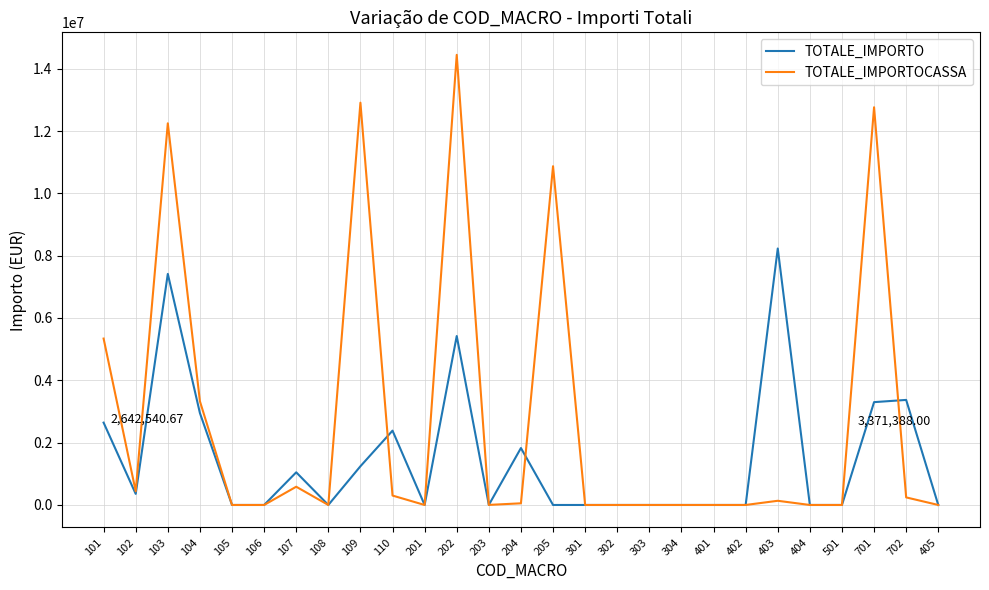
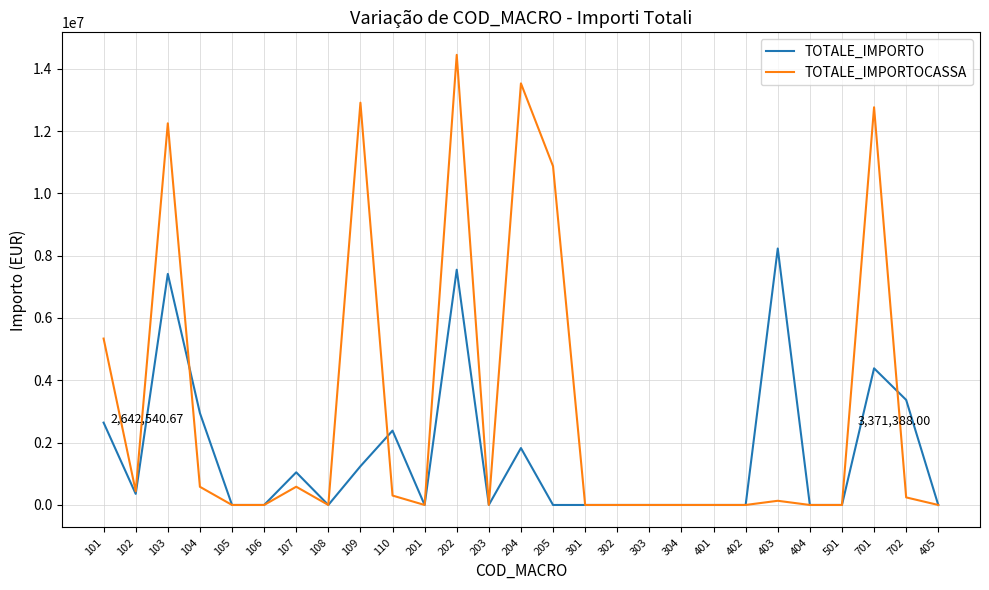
TOTALE_IMPORTOCASSA, 104: 3300000 -> 600000
TOTALE_IMPORTO, 202: 5400000 -> 7500000
TOTALE_IMPORTOCASSA, 204: 100000 -> 13500000
TOTALE_IMPORTO, 701: 3300000 -> 4400000
